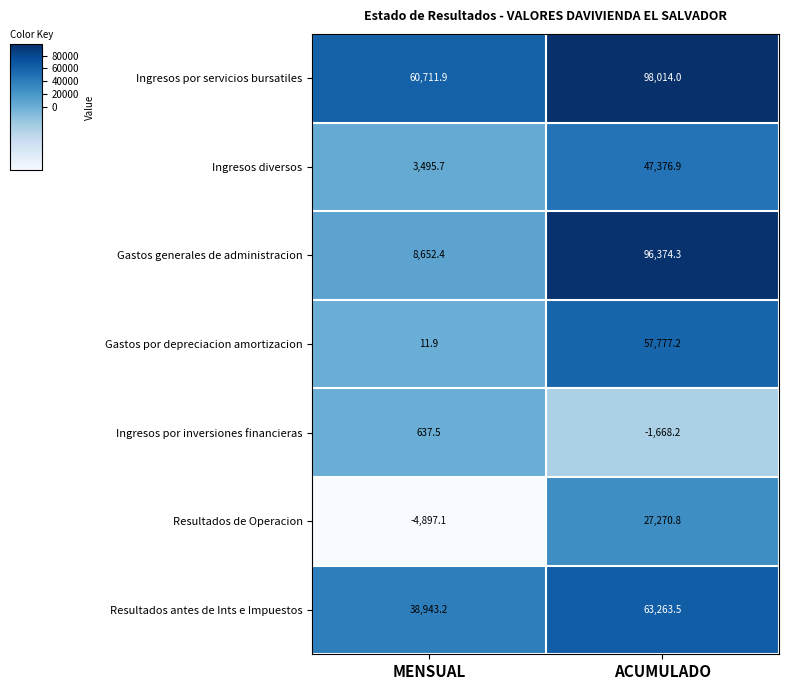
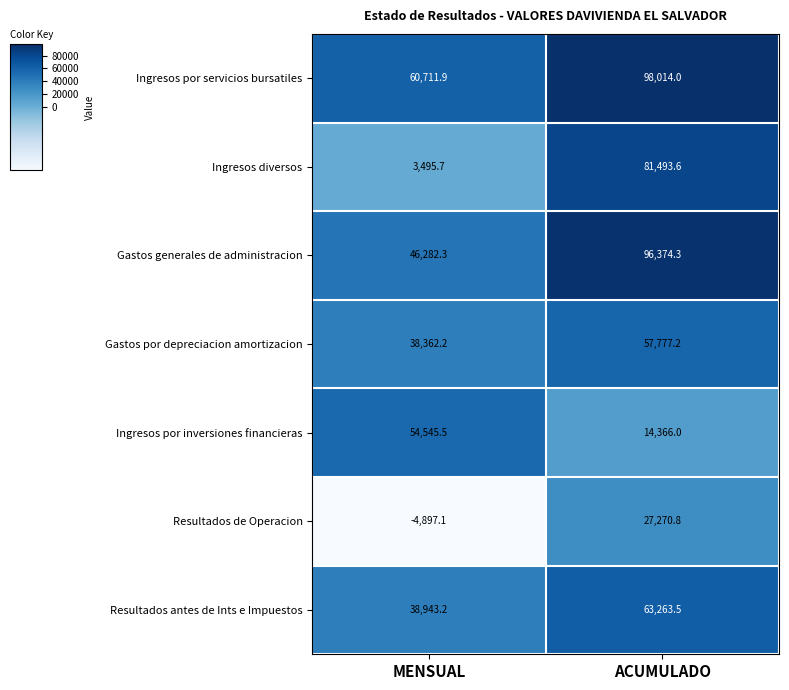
Ingresos diversos, ACUMULADO: 47,376.9 -> 81,493.6
Gastos generales de administracion, MENSUAL: 8,652.4 -> 46,282.3
Gastos por depreciacion amortizacion, MENSUAL: 11.9 -> 38,362.2
Ingresos por inversiones financieras, MENSUAL: 637.5 -> 54,545.5
Ingresos por inversiones financieras, ACUMULADO: -1,668.2 -> 14,366.0
